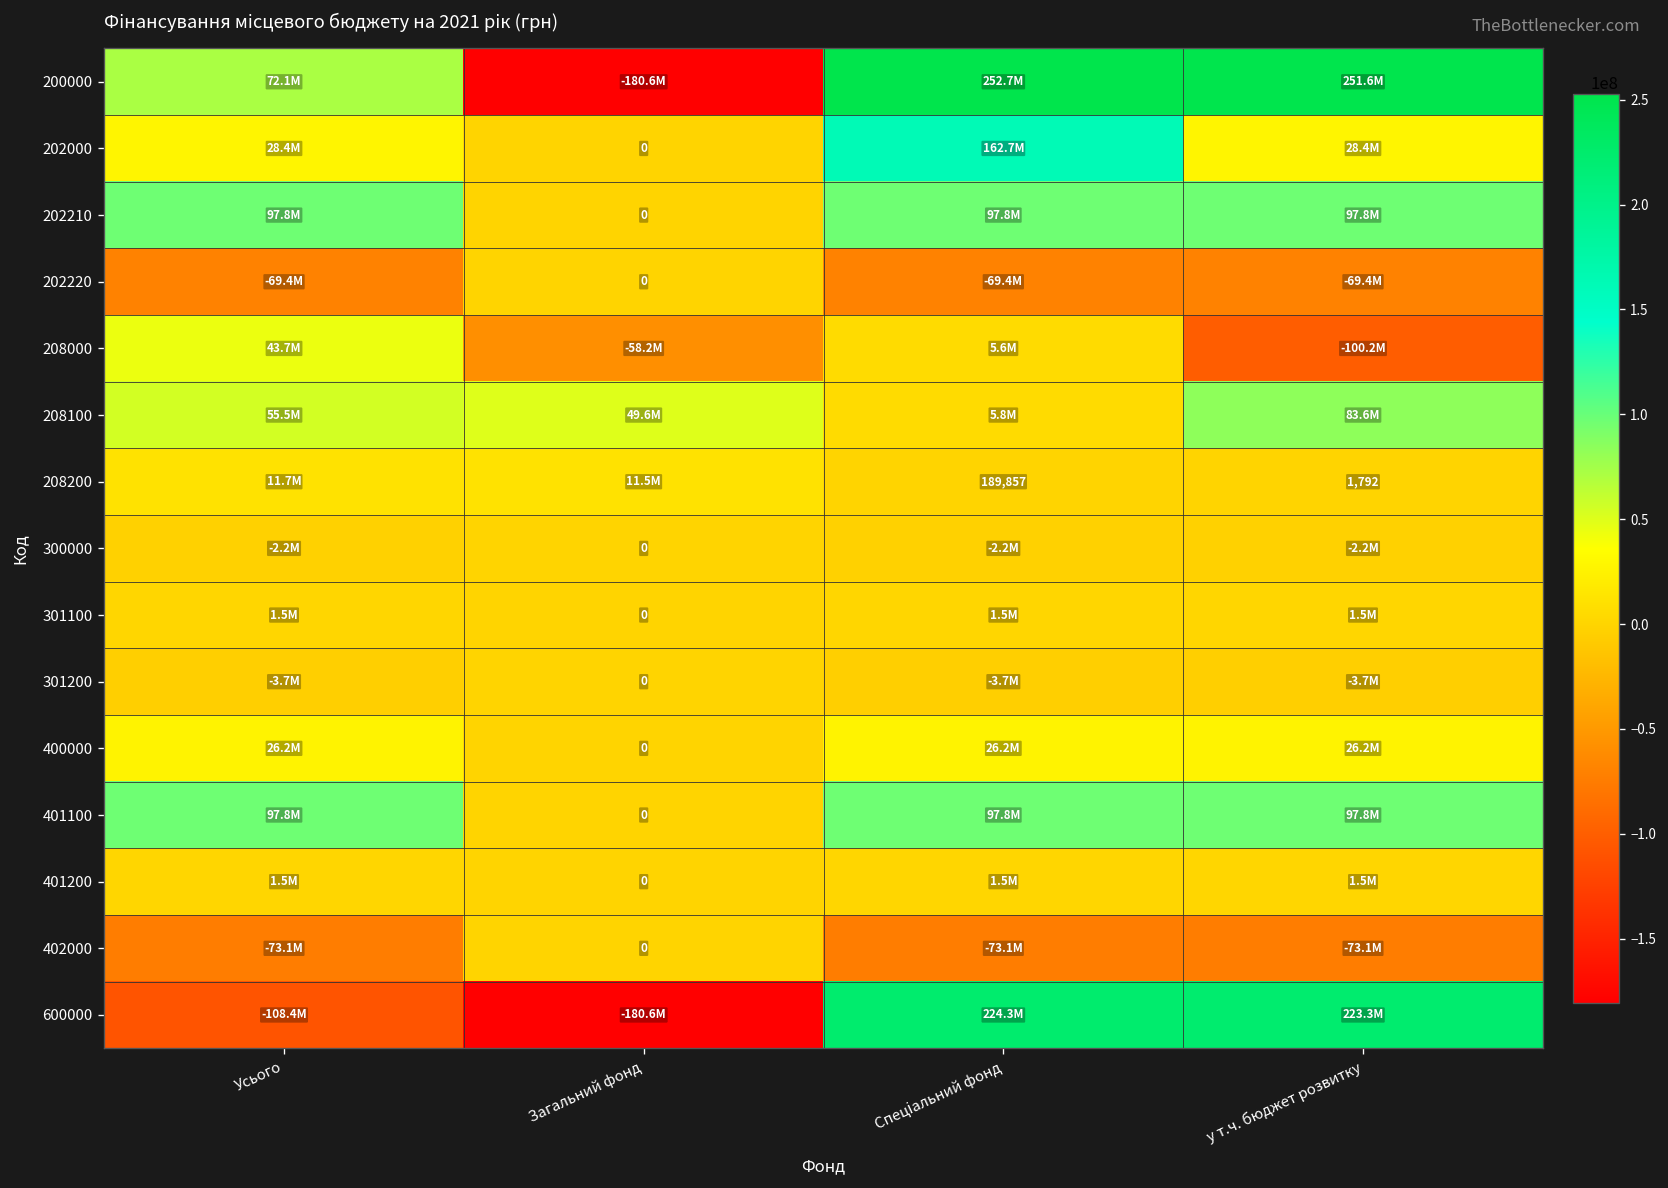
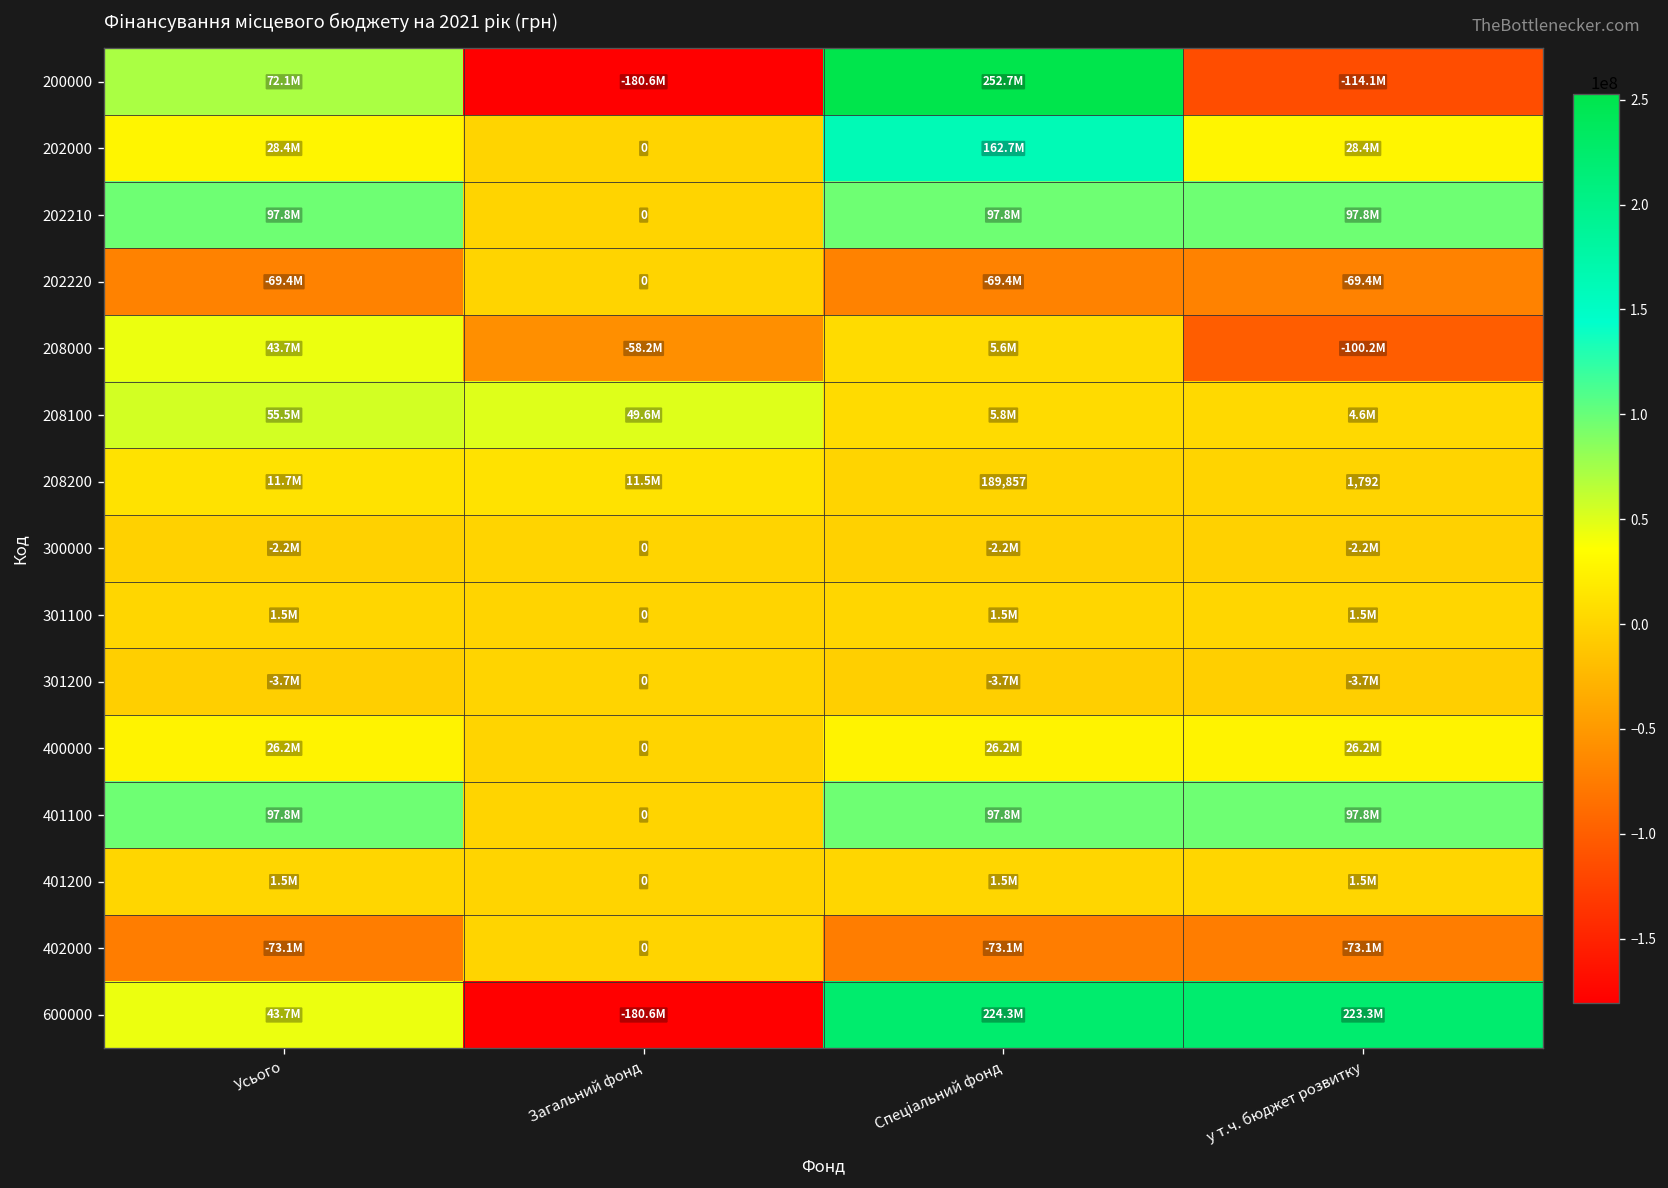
200000, у т.ч. бюджет розвитку: 251.6M -> -114.1M
208100, у т.ч. бюджет розвитку: 83.6M -> 4.6M
600000, Усього: -108.4M -> 43.7M
